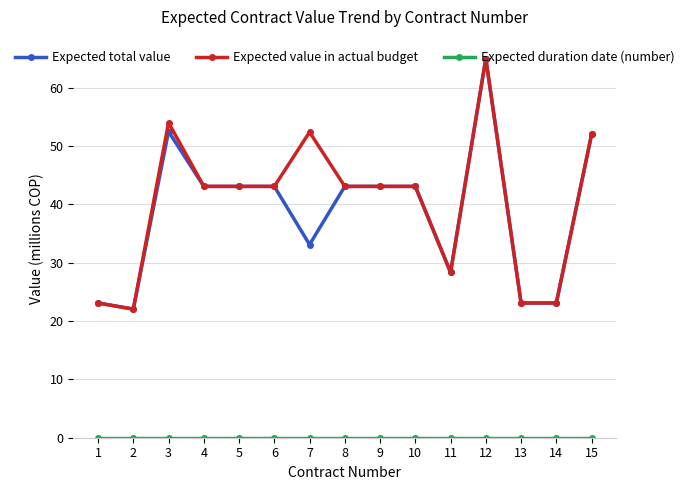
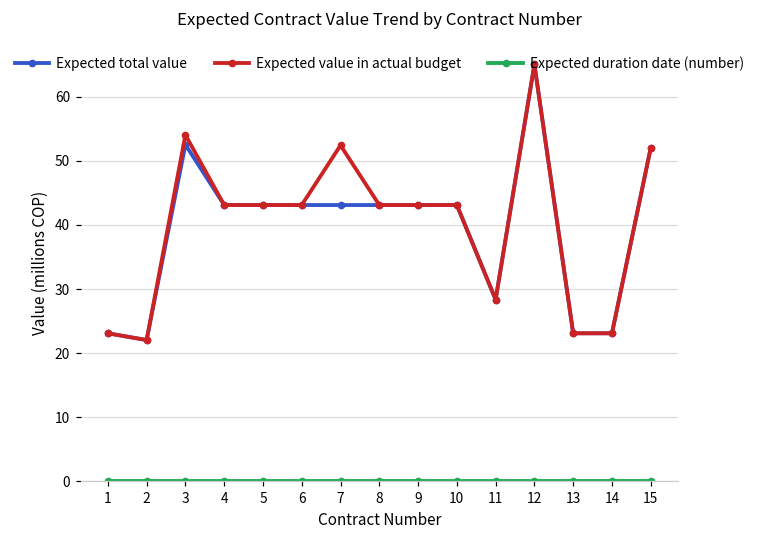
Expected total value, 7: 33 -> 43
